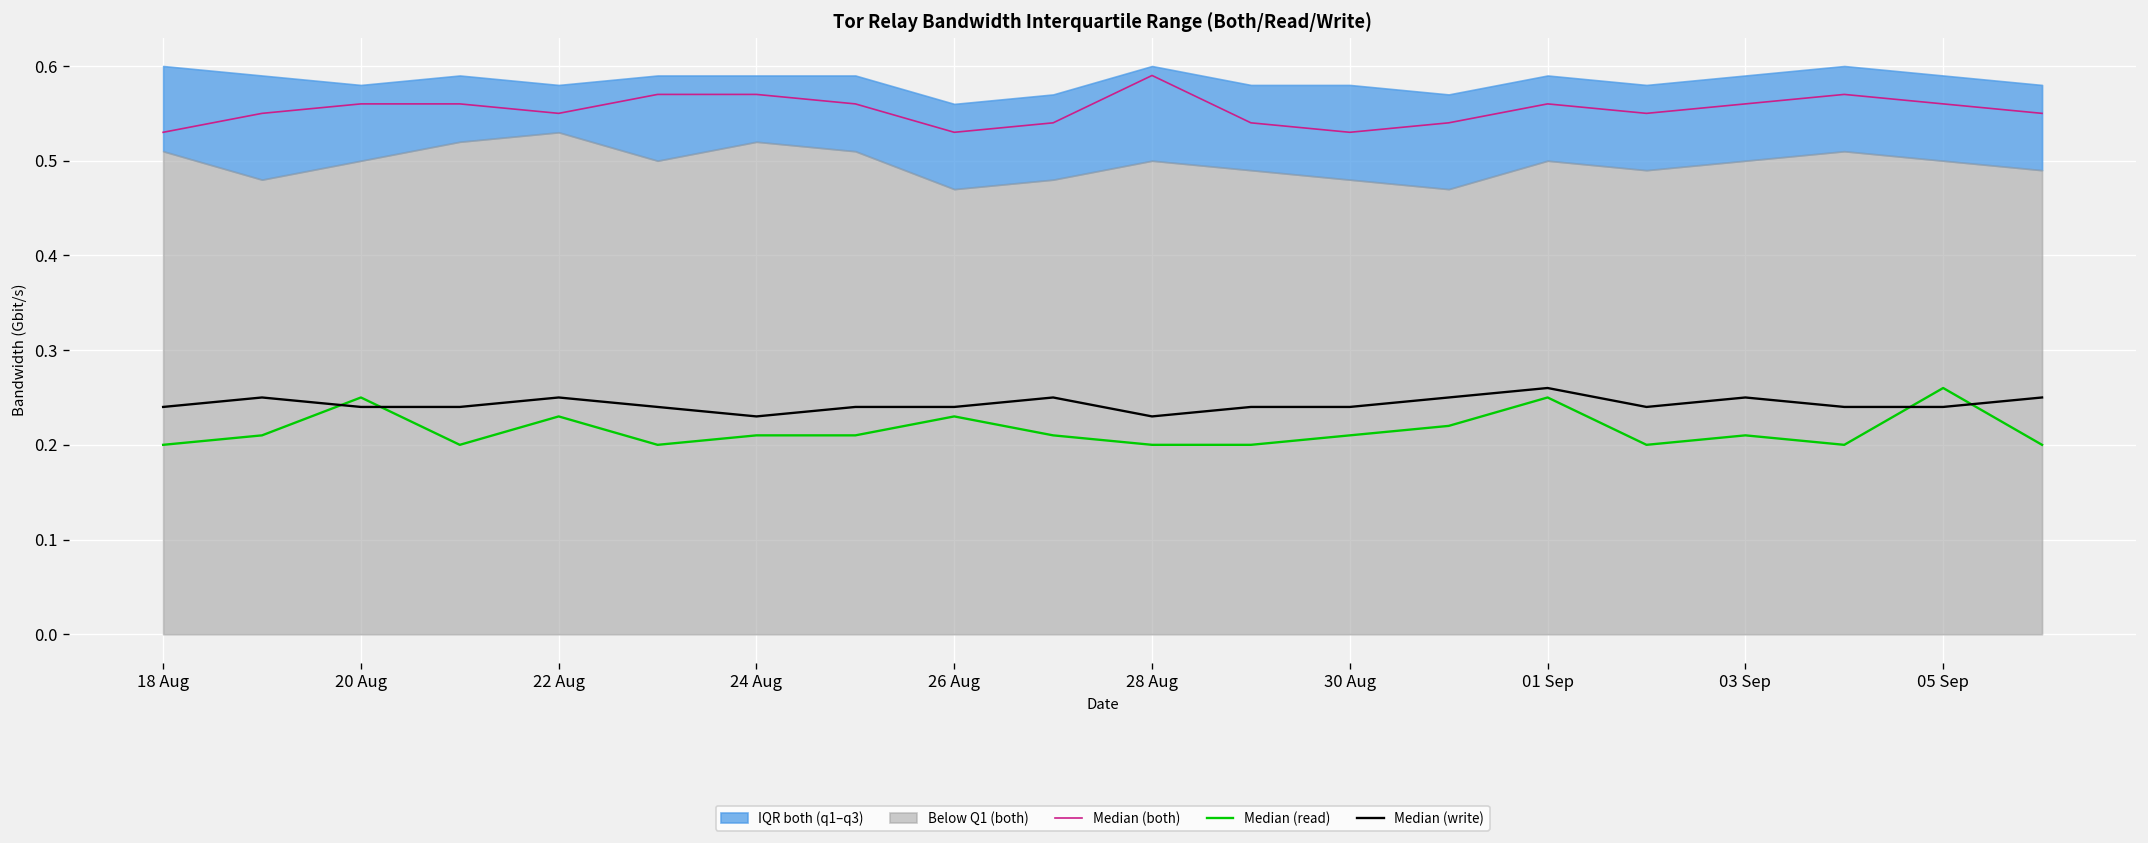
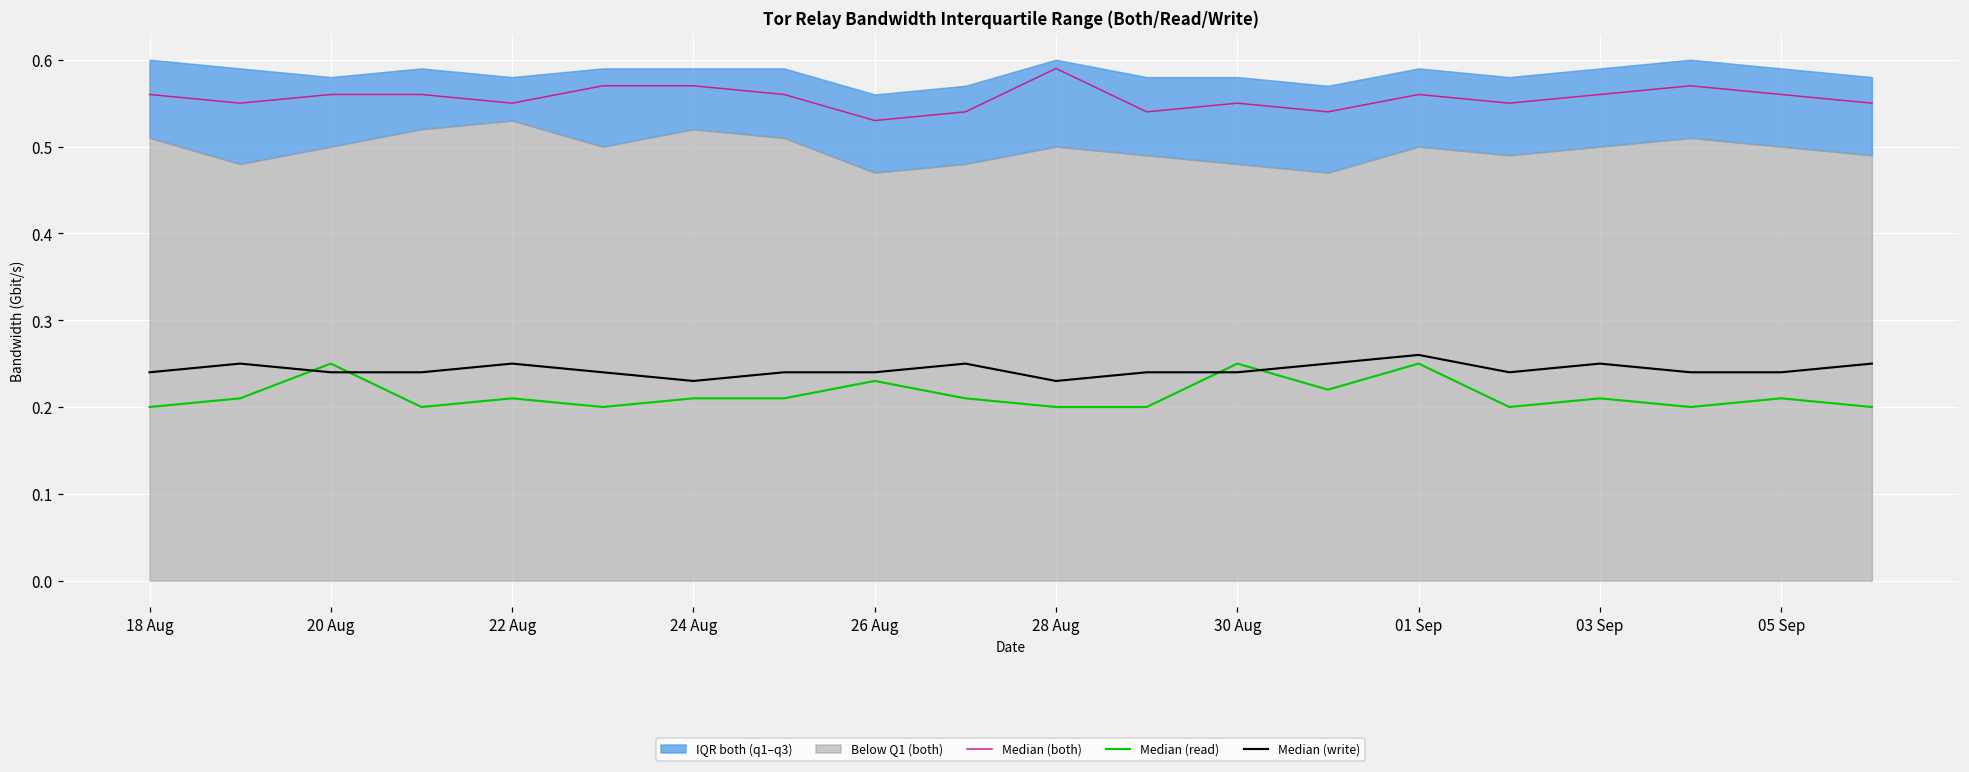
Median (both), 18 Aug: 0.53 -> 0.56
Median (read), 22 Aug: 0.23 -> 0.21
Median (both), 30 Aug: 0.53 -> 0.55
Median (read), 30 Aug: 0.21 -> 0.25
Median (read), 05 Sep: 0.26 -> 0.21
